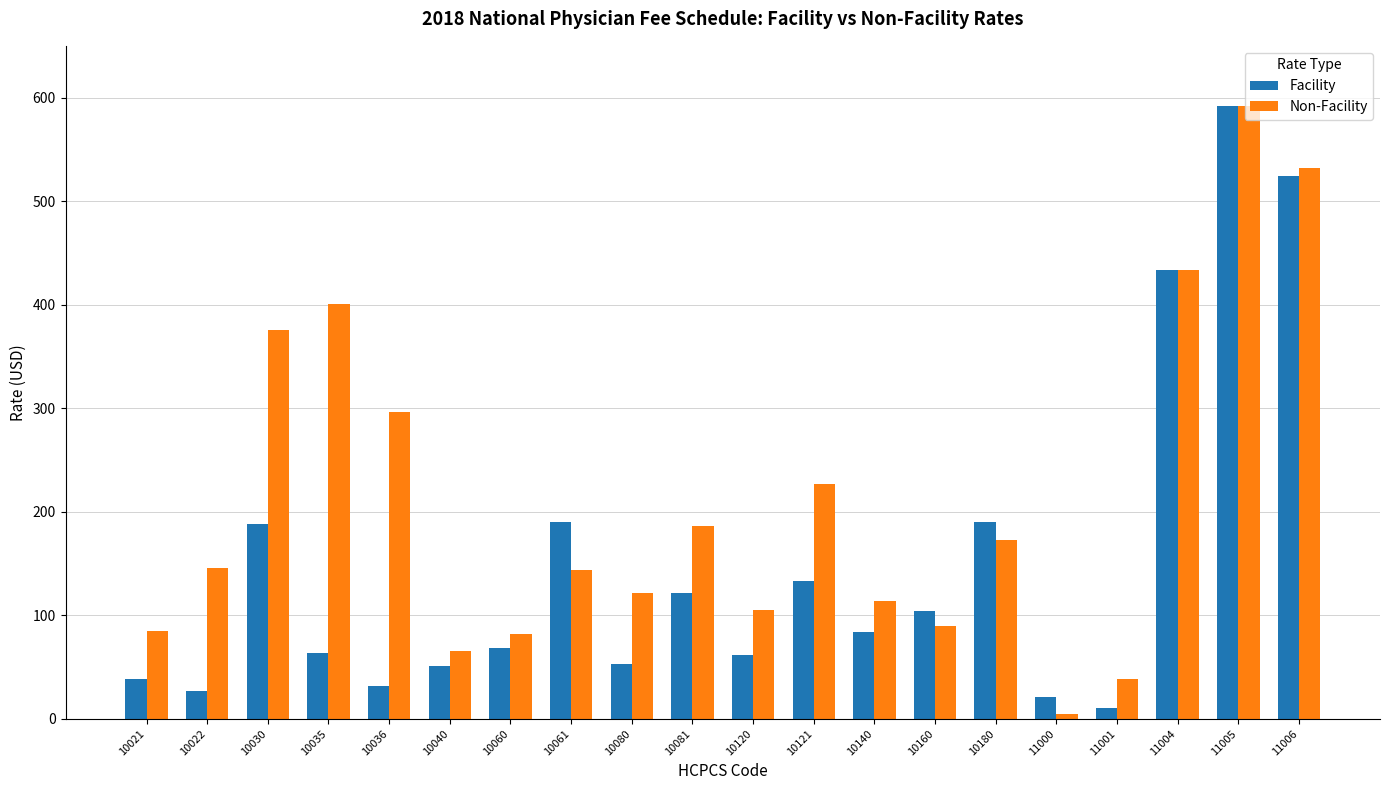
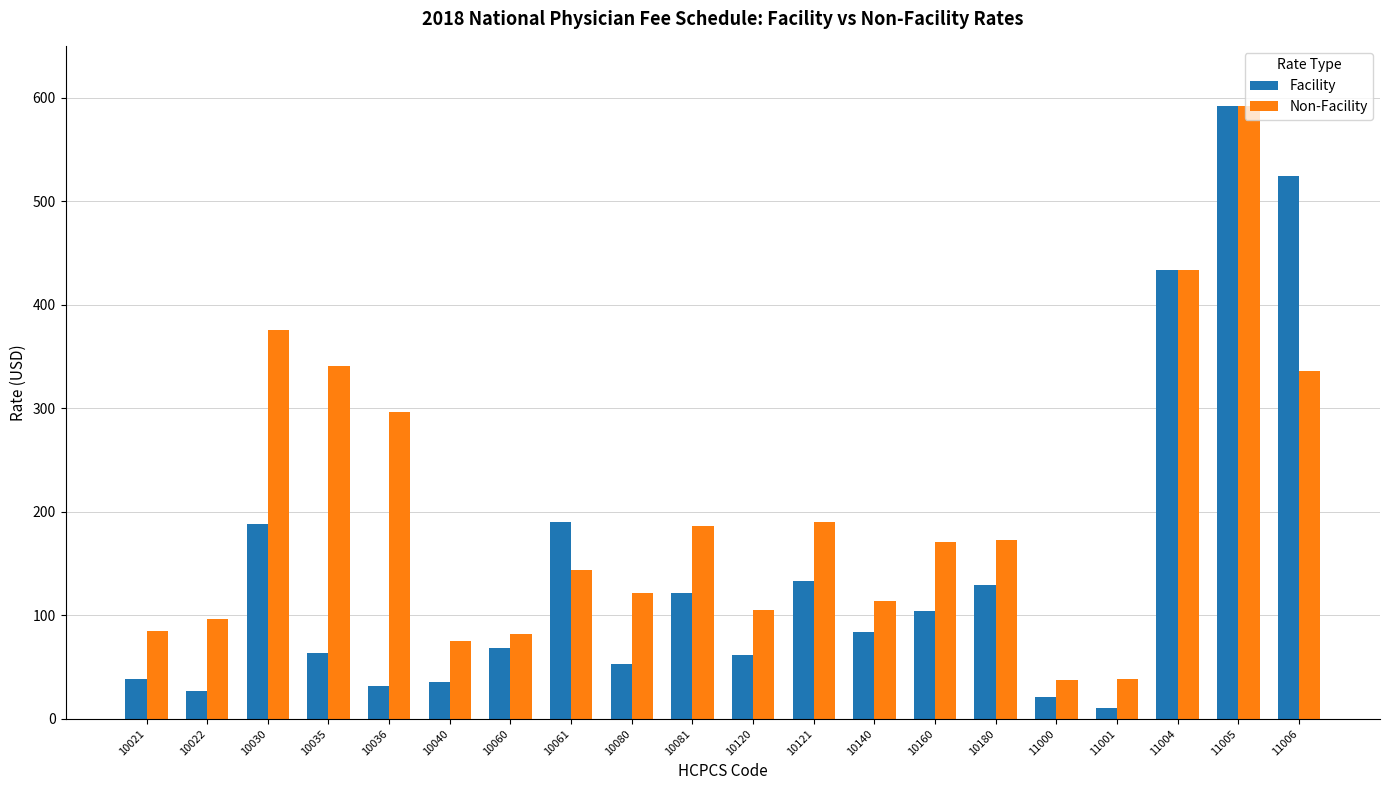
Non-Facility, 10022: 145 -> 96
Non-Facility, 10035: 401 -> 341
Facility, 10040: 51 -> 35
Non-Facility, 10040: 66 -> 75
Non-Facility, 10121: 227 -> 191
Non-Facility, 10160: 90 -> 171
Facility, 10180: 190 -> 129
Non-Facility, 11000: 4 -> 38
Non-Facility, 11006: 532 -> 336
